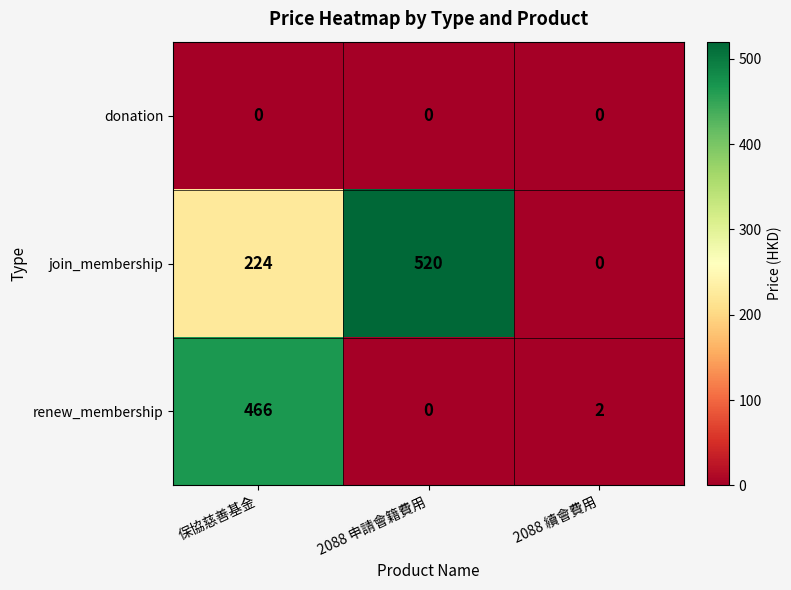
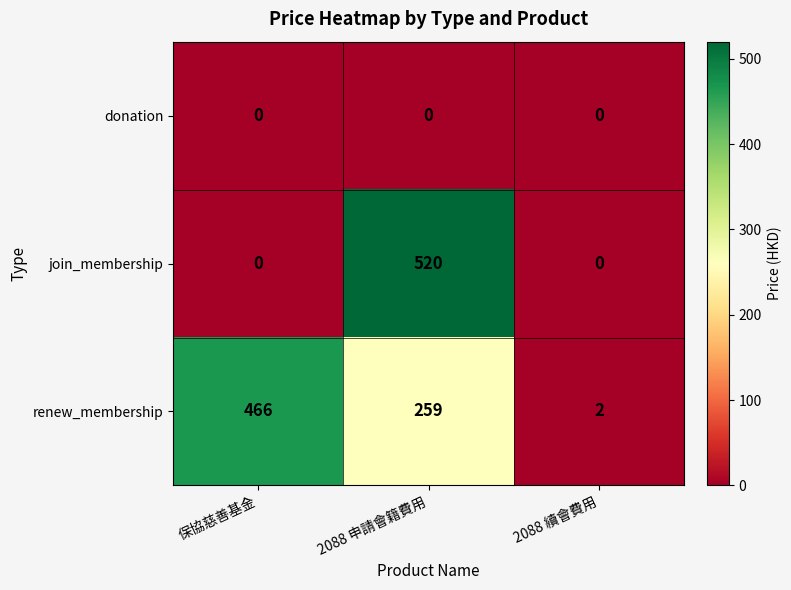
join_membership, 保協慈善基金: 224 -> 0
renew_membership, 2088 申請會籍費用: 0 -> 259
